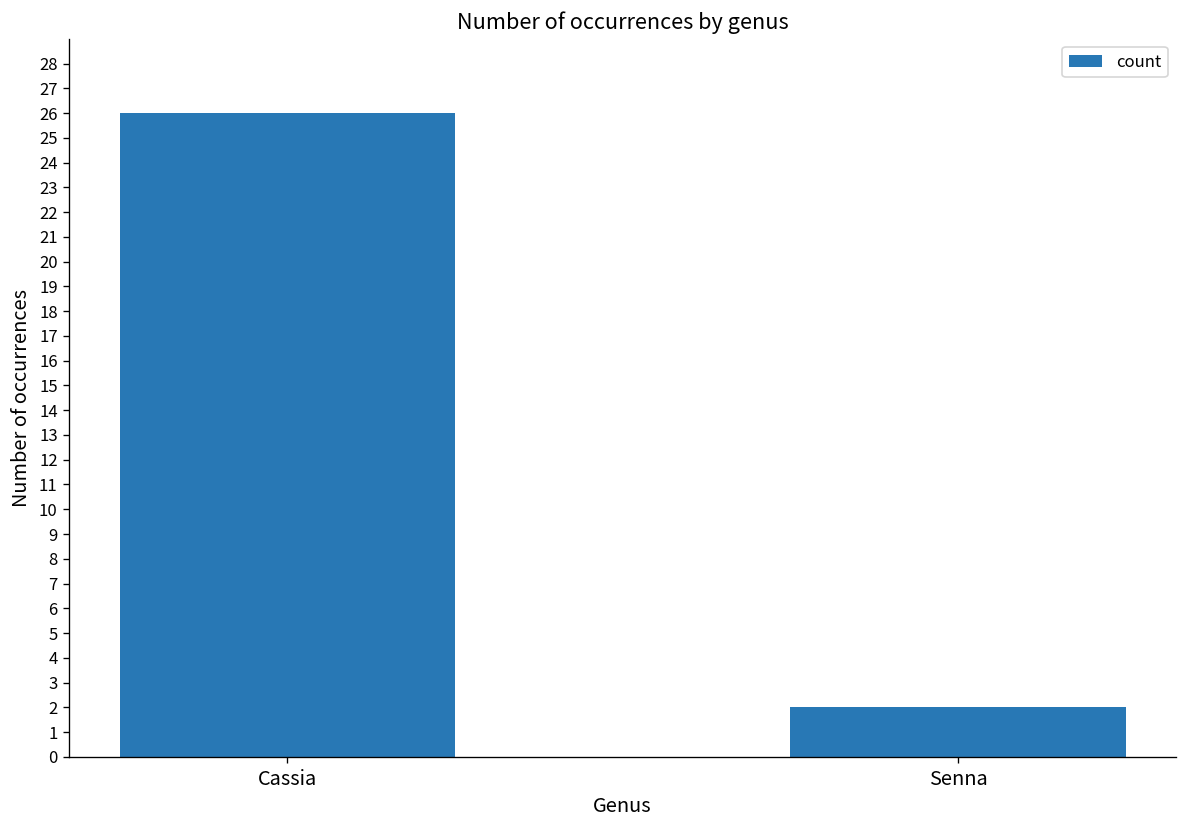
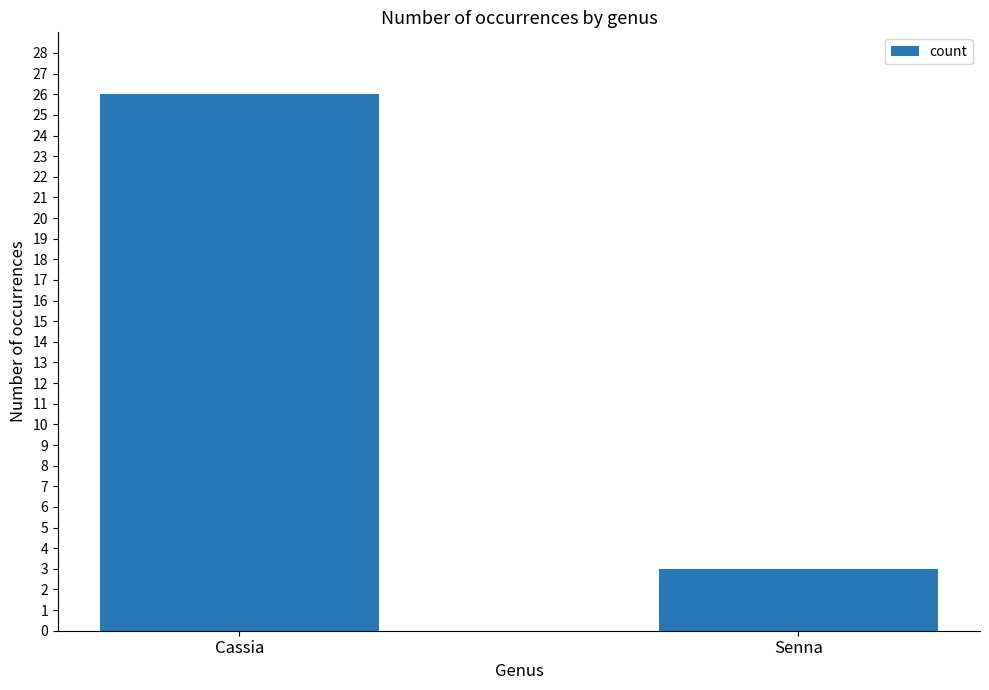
Senna: 2 -> 3
